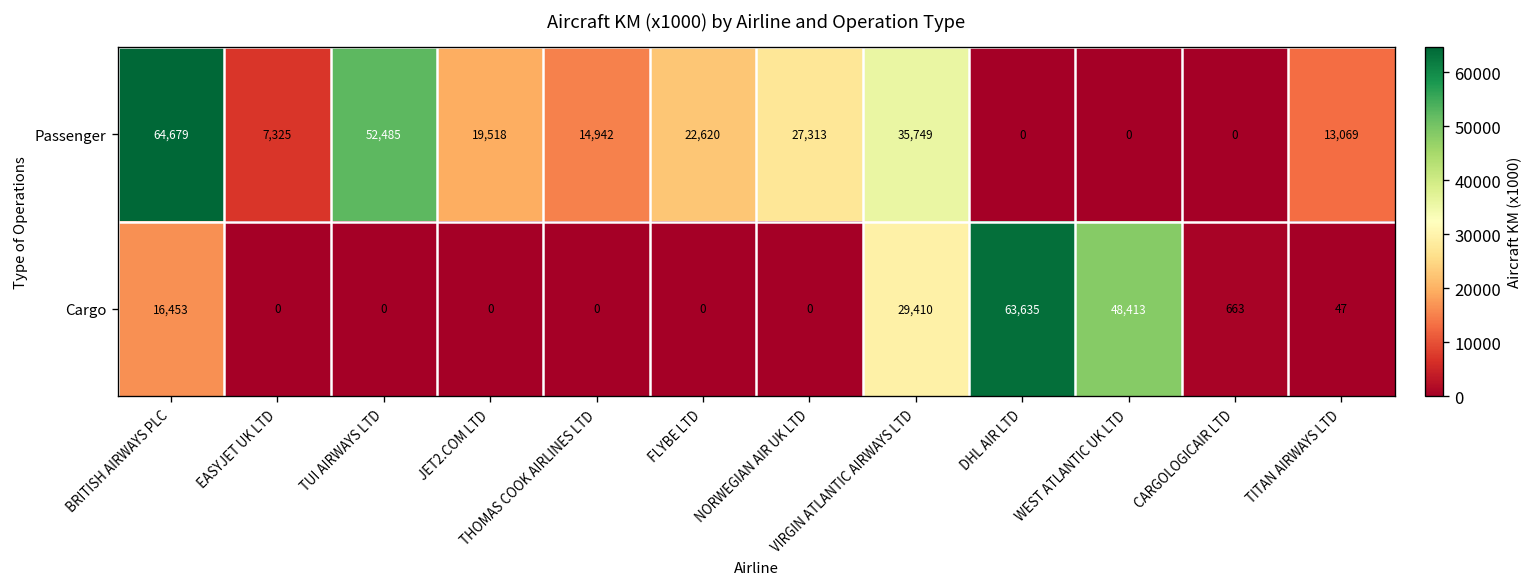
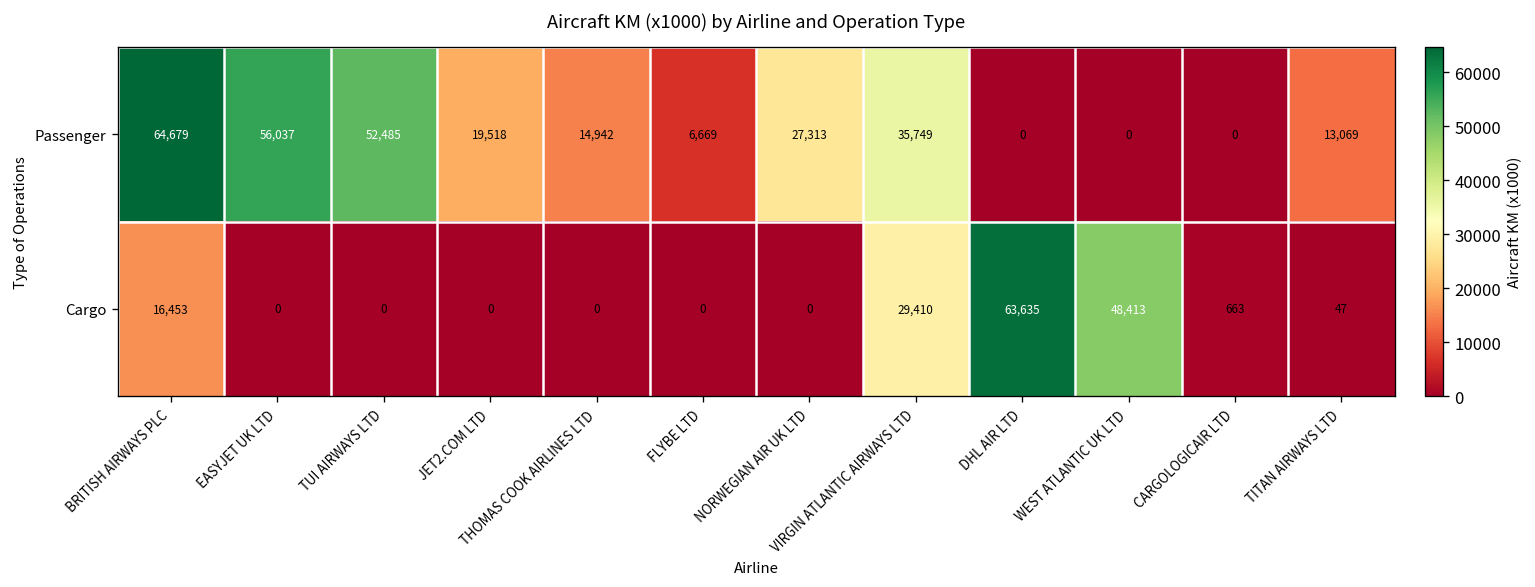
Passenger, EASYJET UK LTD: 7,325 -> 56,037
Passenger, FLYBE LTD: 22,620 -> 6,669
